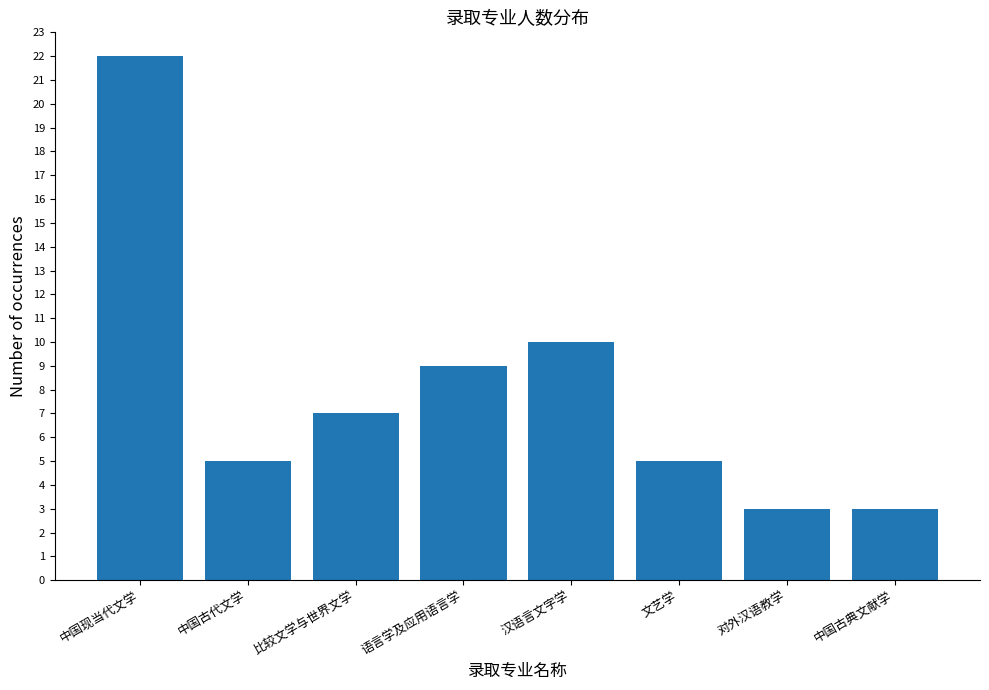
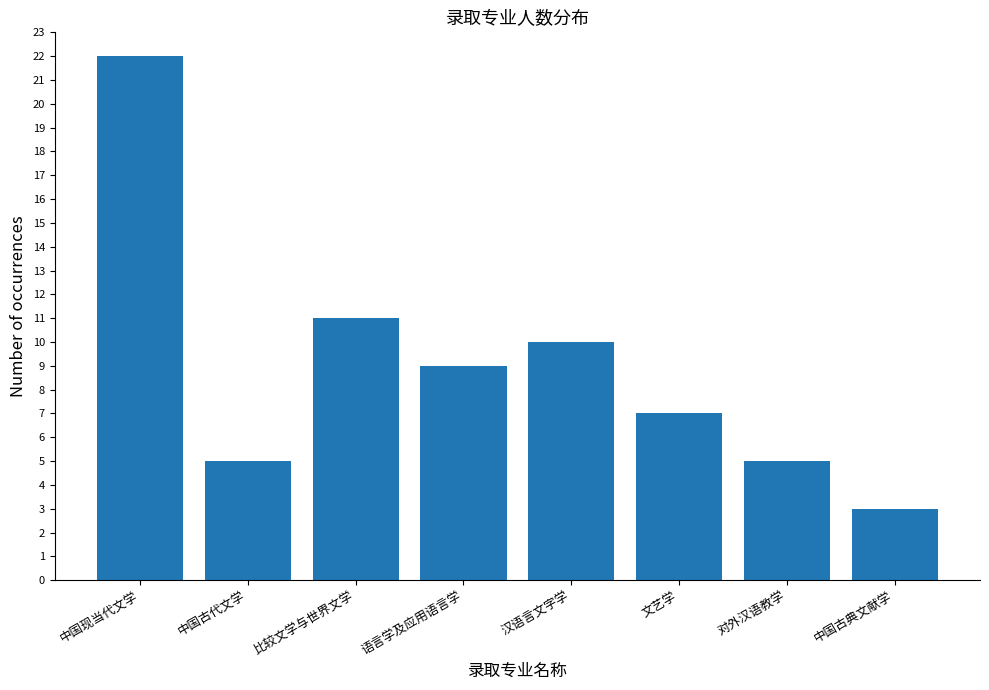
比较文学与世界文学: 7 -> 11
文艺学: 5 -> 7
对外汉语教学: 3 -> 5
